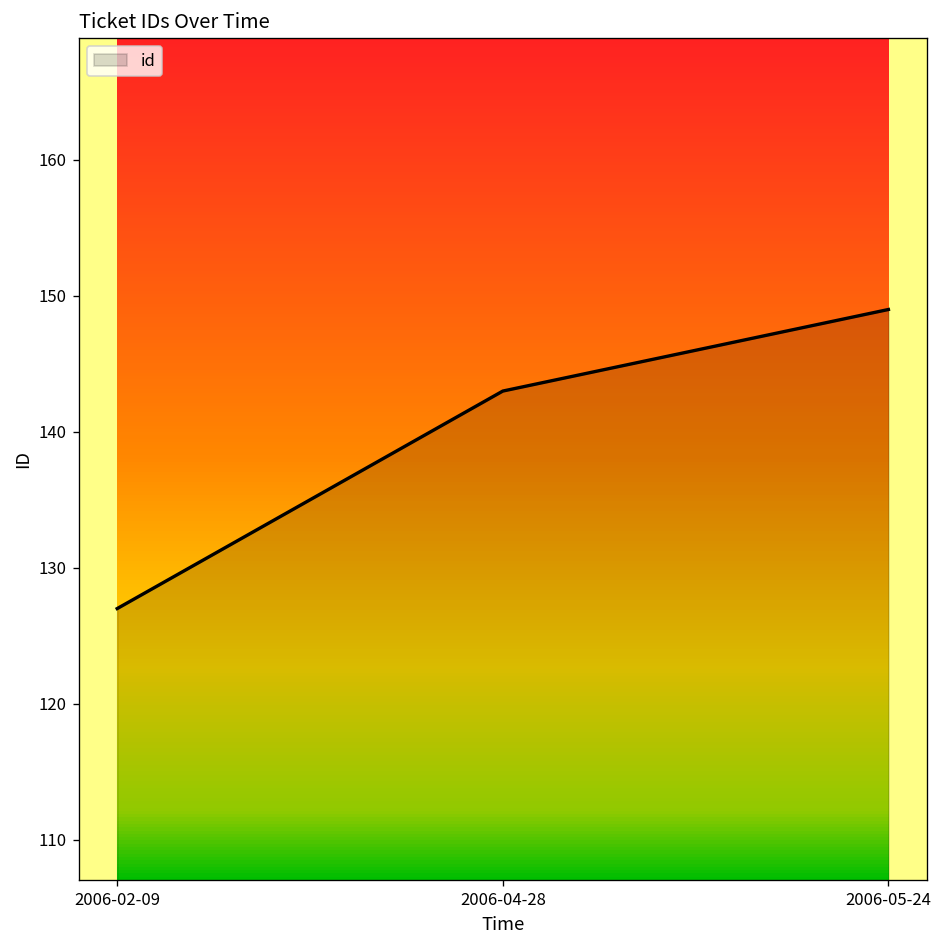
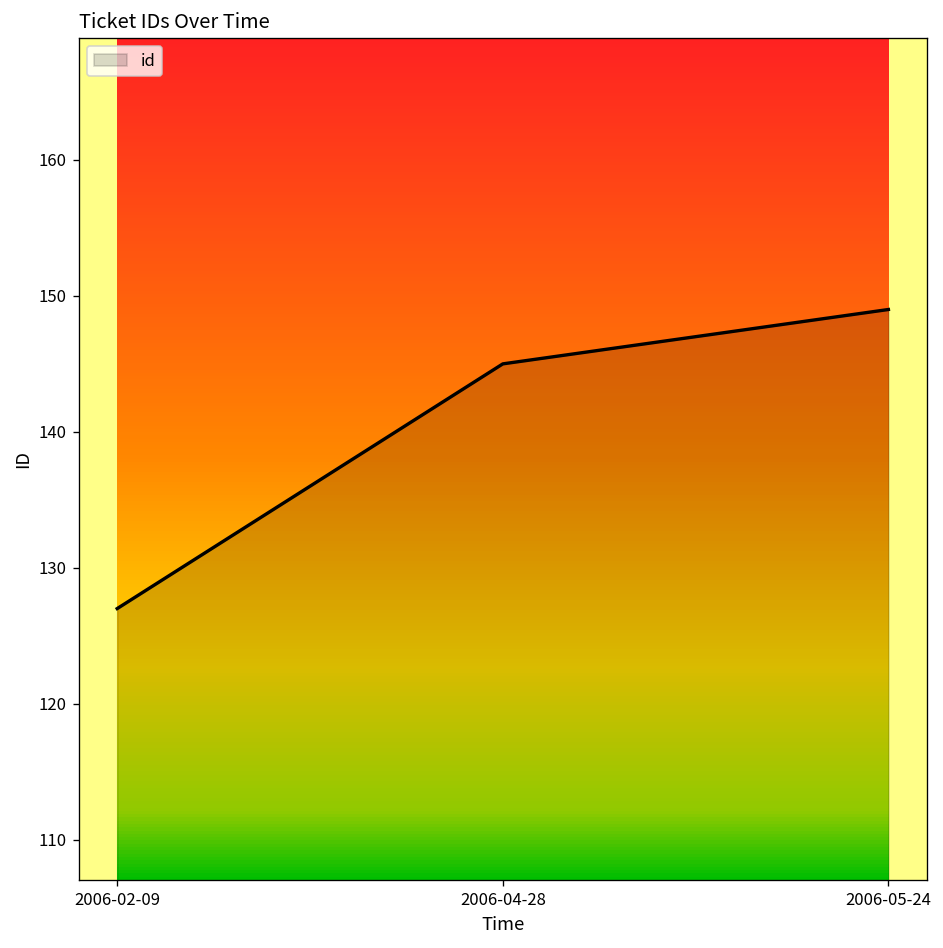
2006-04-28: 143 -> 145
